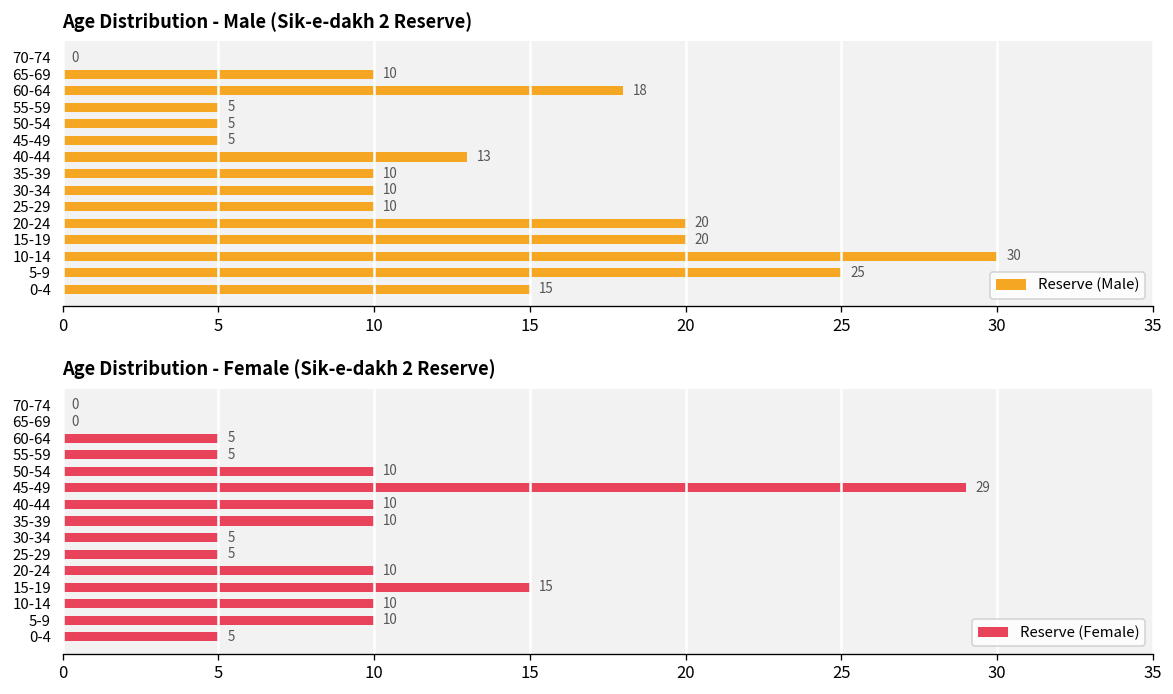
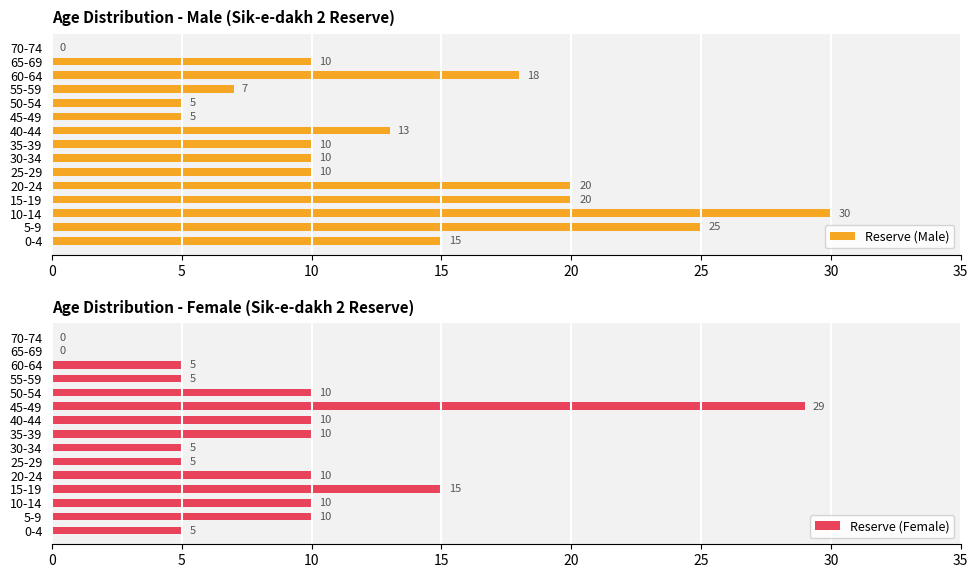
Age Distribution - Male (Sik-e-dakh 2 Reserve), 55-59: 5 -> 7
